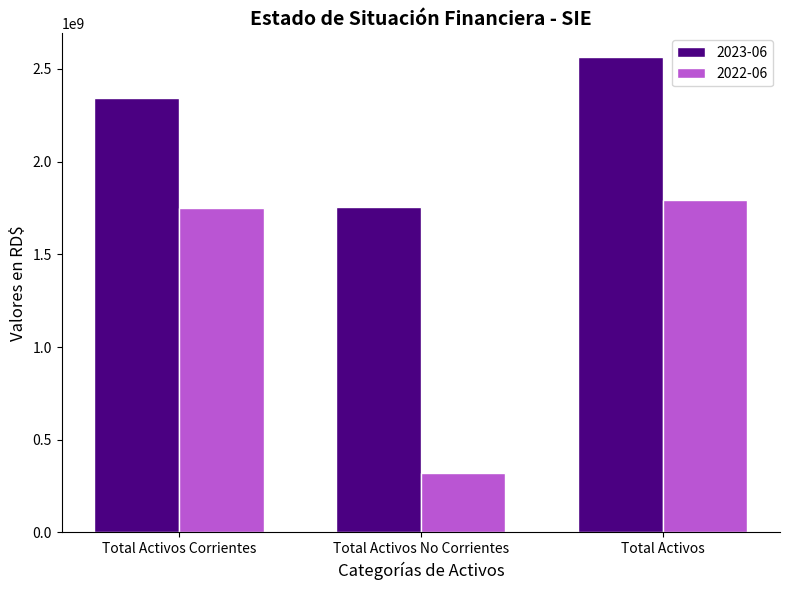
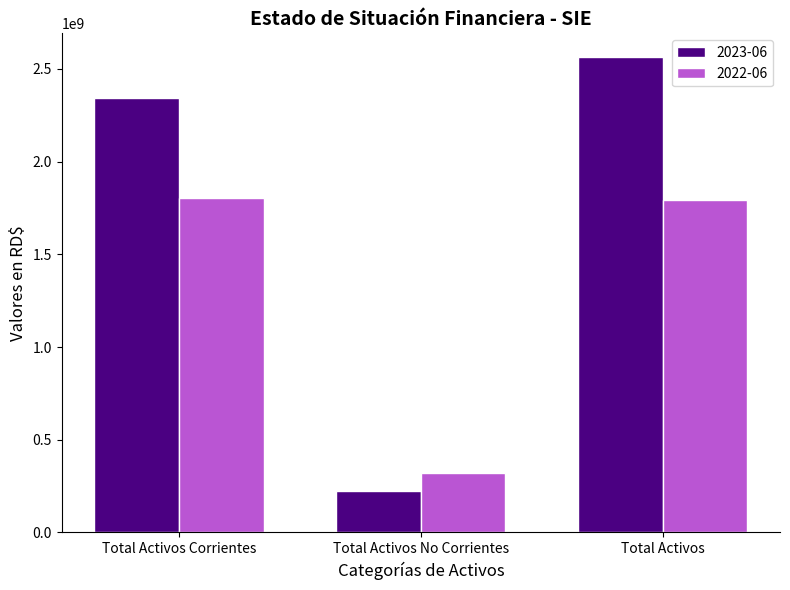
2022-06, Total Activos Corrientes: 1750000000 -> 1800000000
2023-06, Total Activos No Corrientes: 1760000000 -> 220000000
